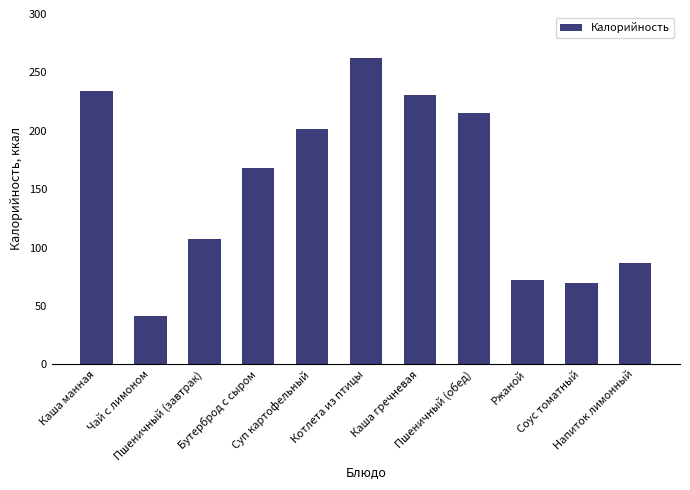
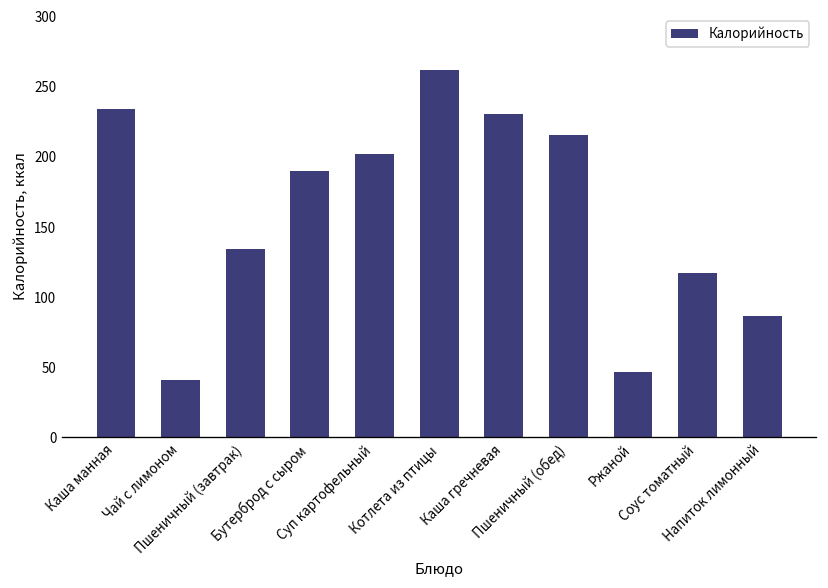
Пшеничный (завтрак): 107 -> 134
Бутерброд с сыром: 168 -> 190
Ржаной: 72 -> 47
Соус томатный: 70 -> 117
